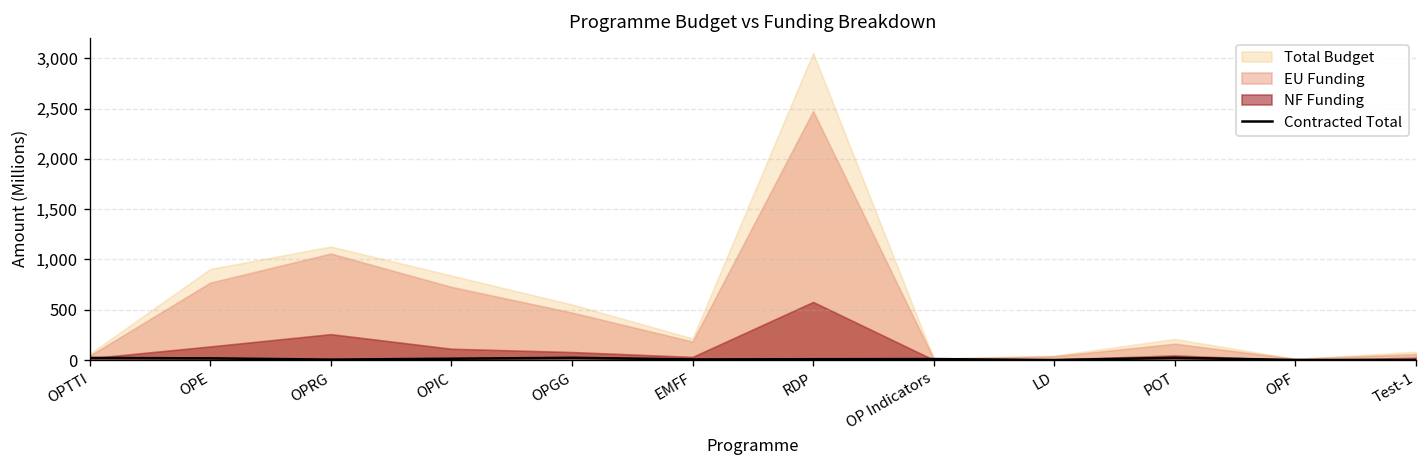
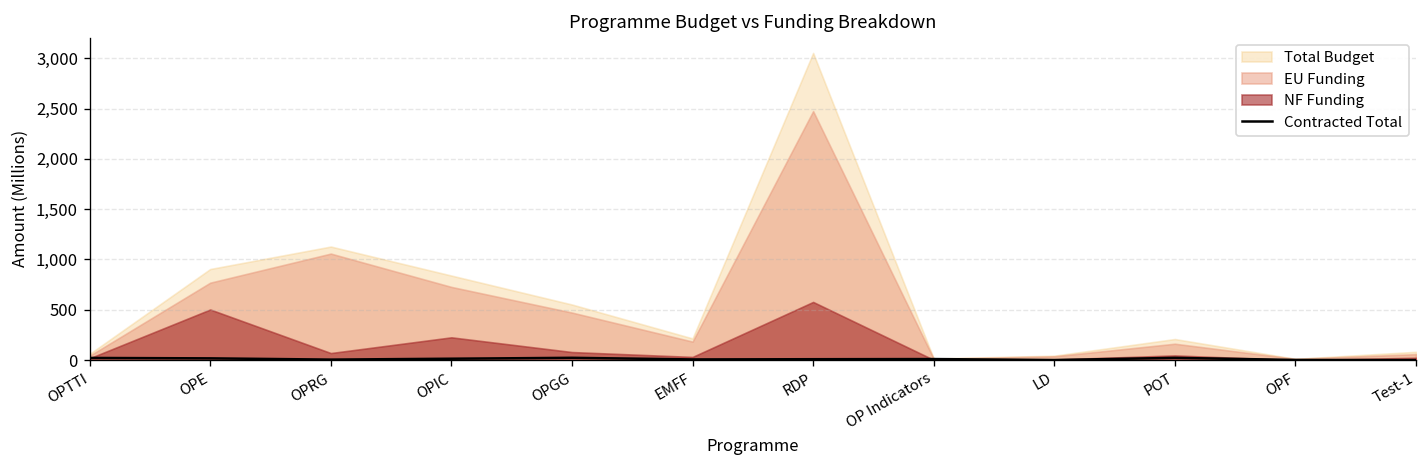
NF Funding, OPE: 100 -> 500
NF Funding, OPRG: 300 -> 100
NF Funding, OPIC: 100 -> 200
